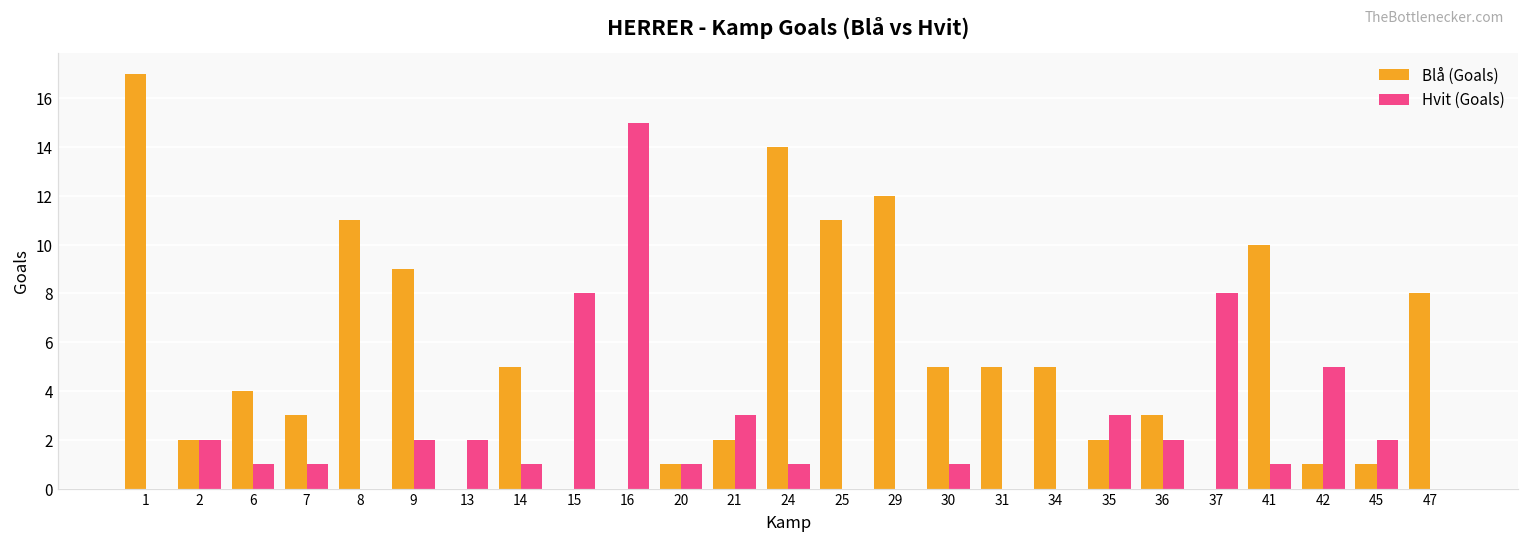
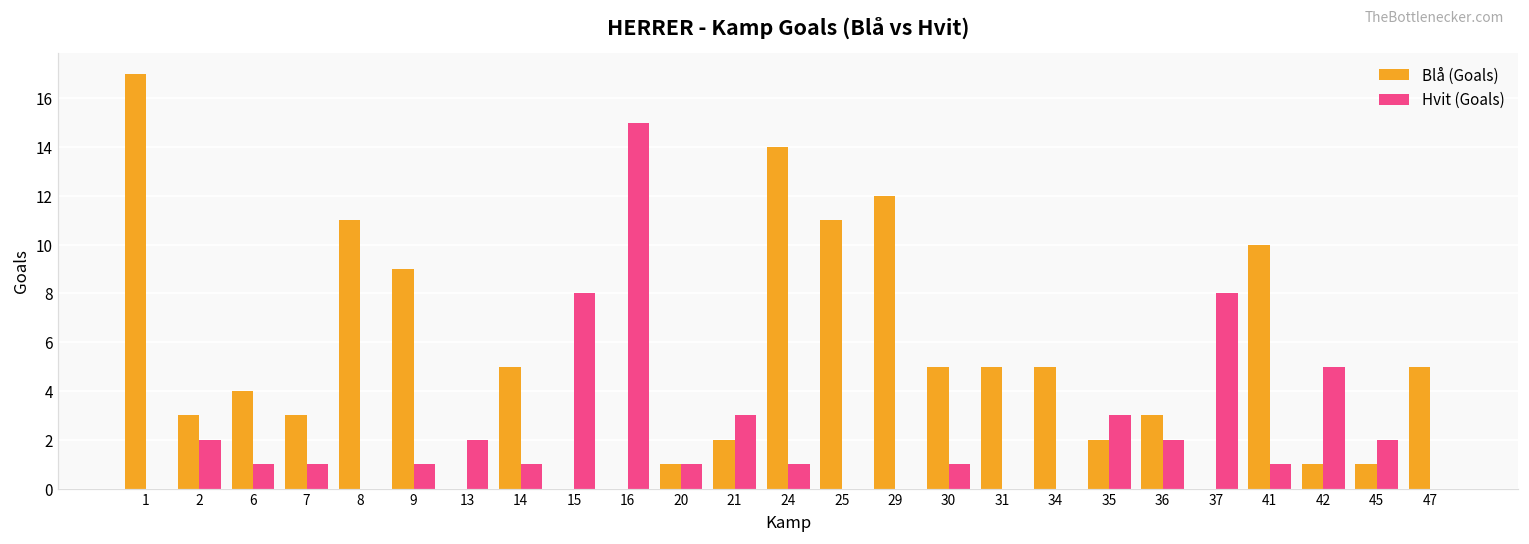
Blå (Goals), 2: 2 -> 3
Hvit (Goals), 9: 2 -> 1
Blå (Goals), 47: 8 -> 5
